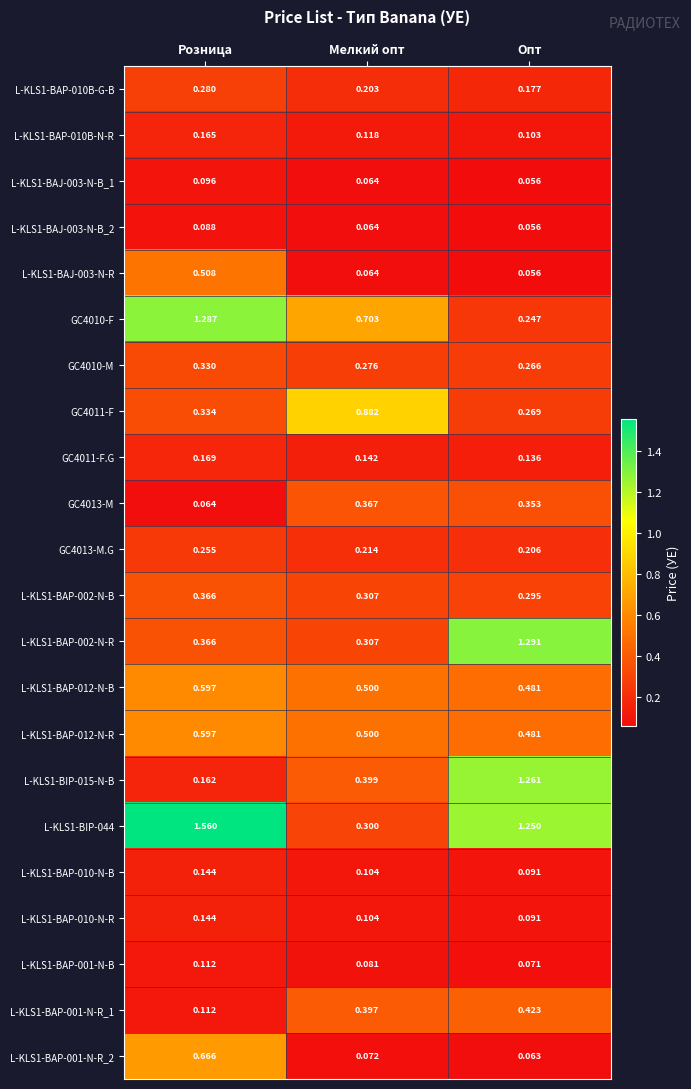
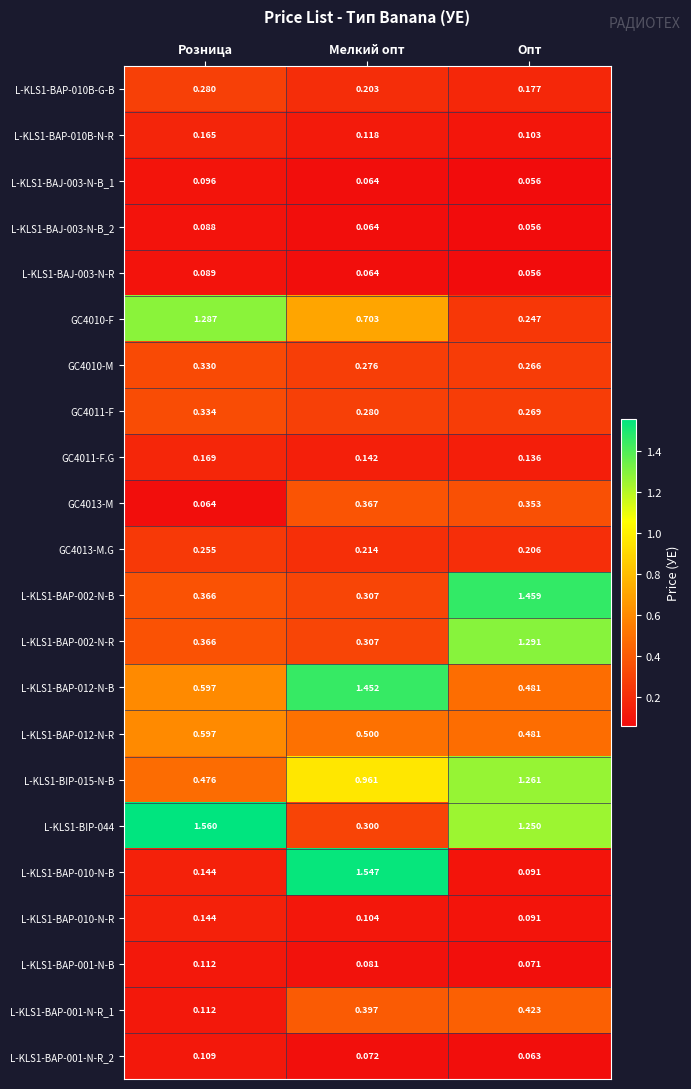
L-KLS1-BAJ-003-N-R, Розница: 0.508 -> 0.089
GC4011-F, Мелкий опт: 0.882 -> 0.280
L-KLS1-BAP-002-N-B, Опт: 0.295 -> 1.459
L-KLS1-BAP-012-N-B, Мелкий опт: 0.500 -> 1.452
L-KLS1-BIP-015-N-B, Розница: 0.162 -> 0.476
L-KLS1-BIP-015-N-B, Мелкий опт: 0.399 -> 0.961
L-KLS1-BAP-010-N-B, Мелкий опт: 0.104 -> 1.547
L-KLS1-BAP-001-N-R_2, Розница: 0.666 -> 0.109
